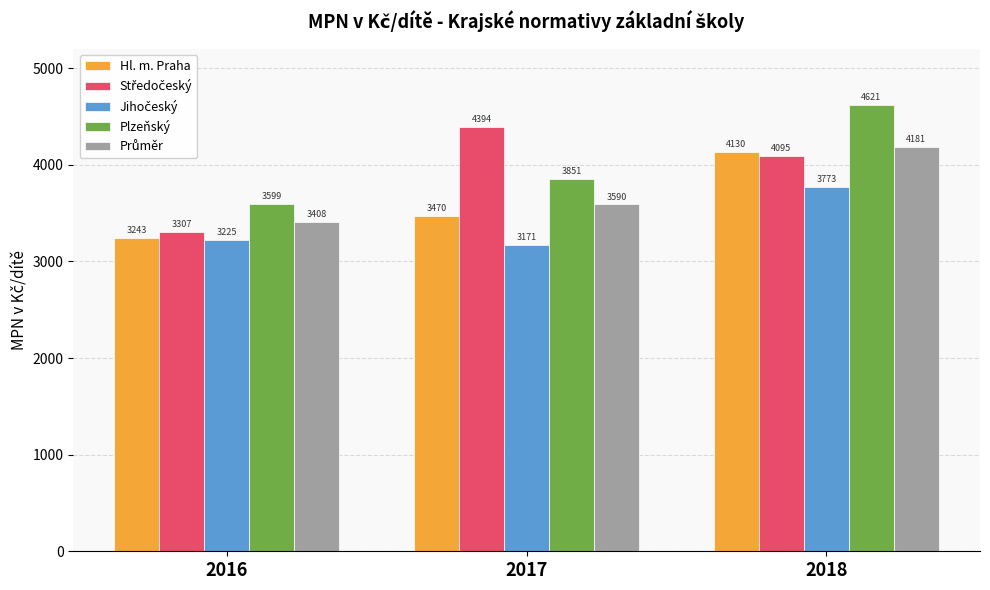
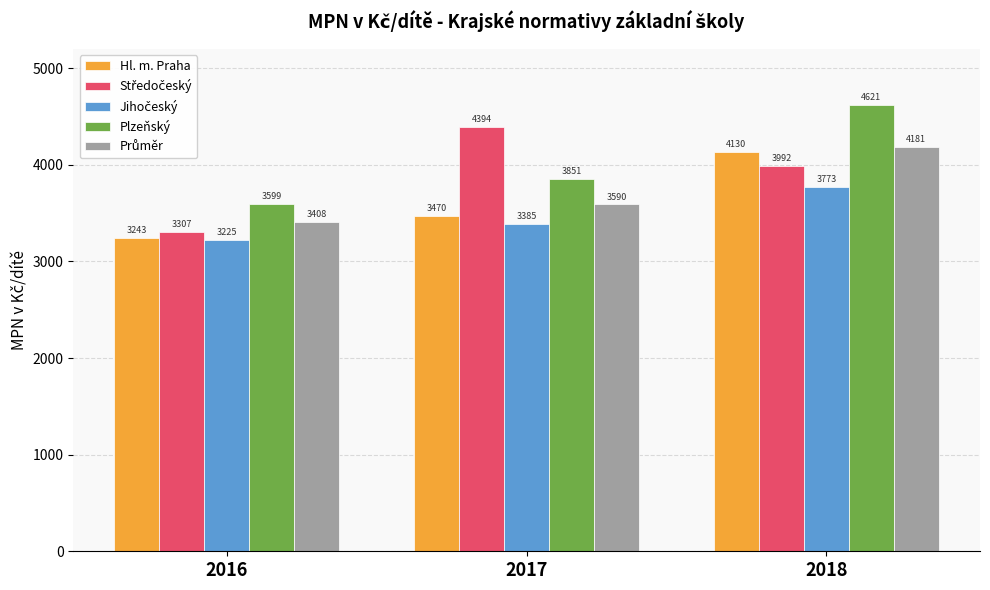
Jihočeský, 2017: 3171 -> 3385
Středočeský, 2018: 4095 -> 3992
